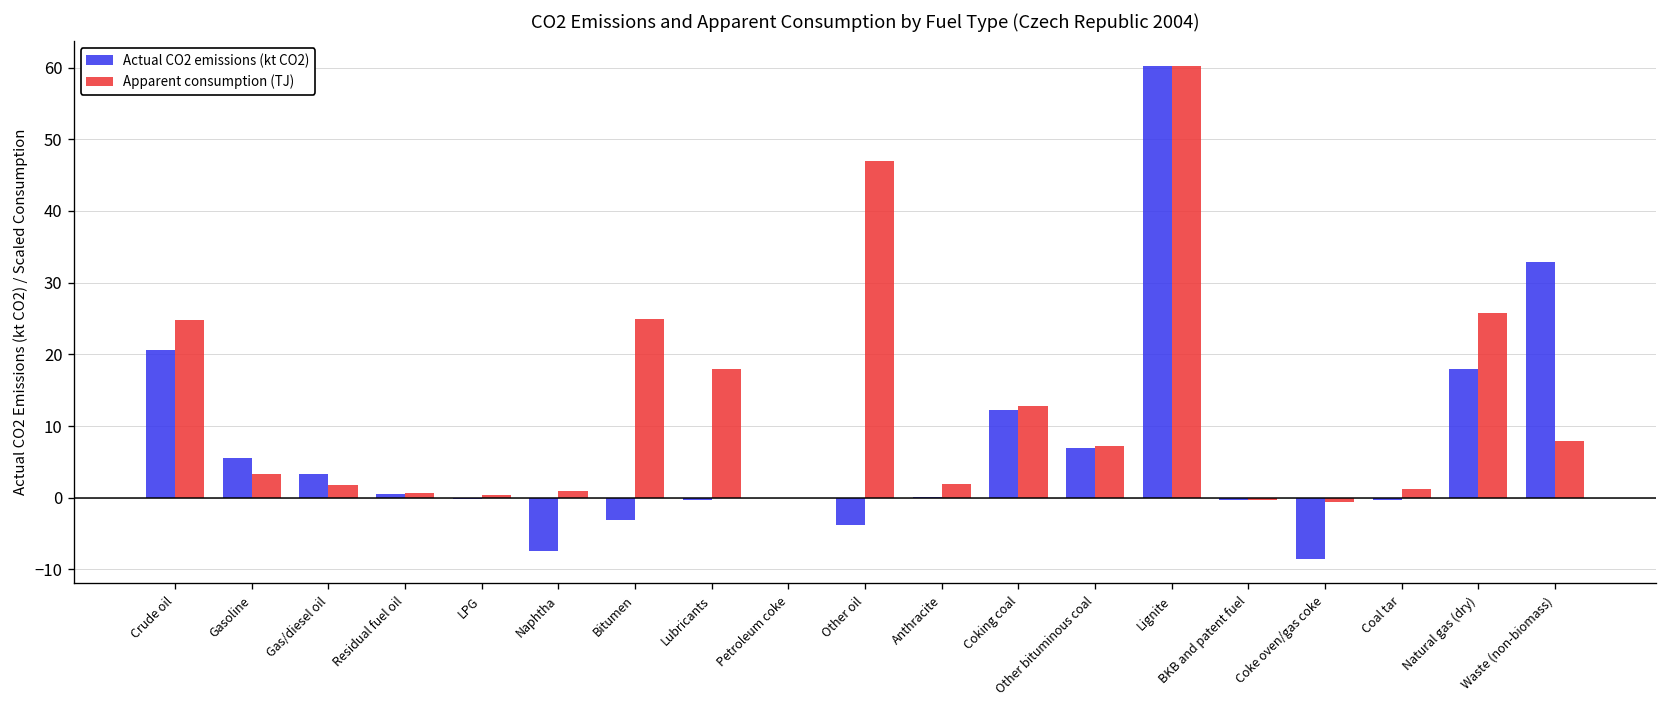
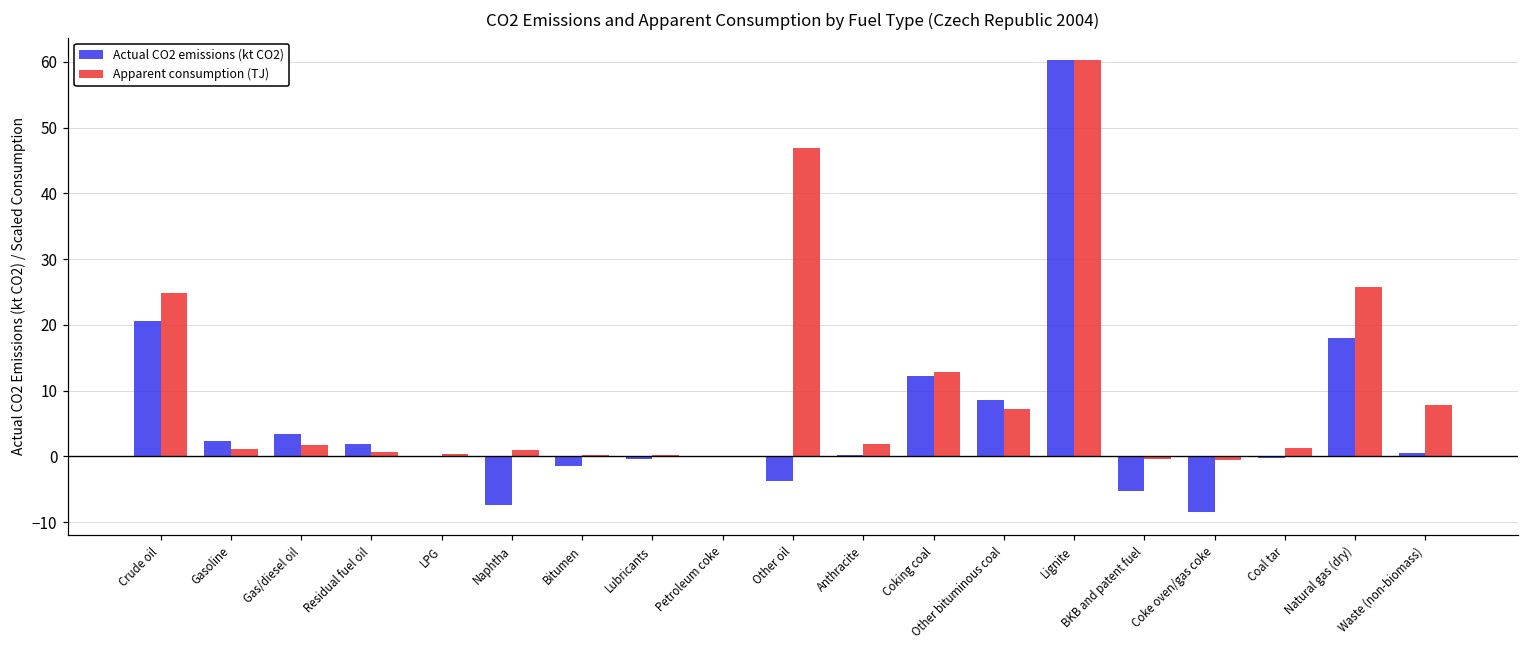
Actual CO2 emissions (kt CO2), Gasoline: 6 -> 2
Apparent consumption (TJ), Gasoline: 3 -> 1
Actual CO2 emissions (kt CO2), Residual fuel oil: 0 -> 2
Actual CO2 emissions (kt CO2), Bitumen: -3 -> -2
Apparent consumption (TJ), Bitumen: 25 -> 0
Apparent consumption (TJ), Lubricants: 18 -> 0
Actual CO2 emissions (kt CO2), Other bituminous coal: 7 -> 9
Actual CO2 emissions (kt CO2), BKB and patent fuel: 0 -> -5
Actual CO2 emissions (kt CO2), Waste (non-biomass): 33 -> 1
